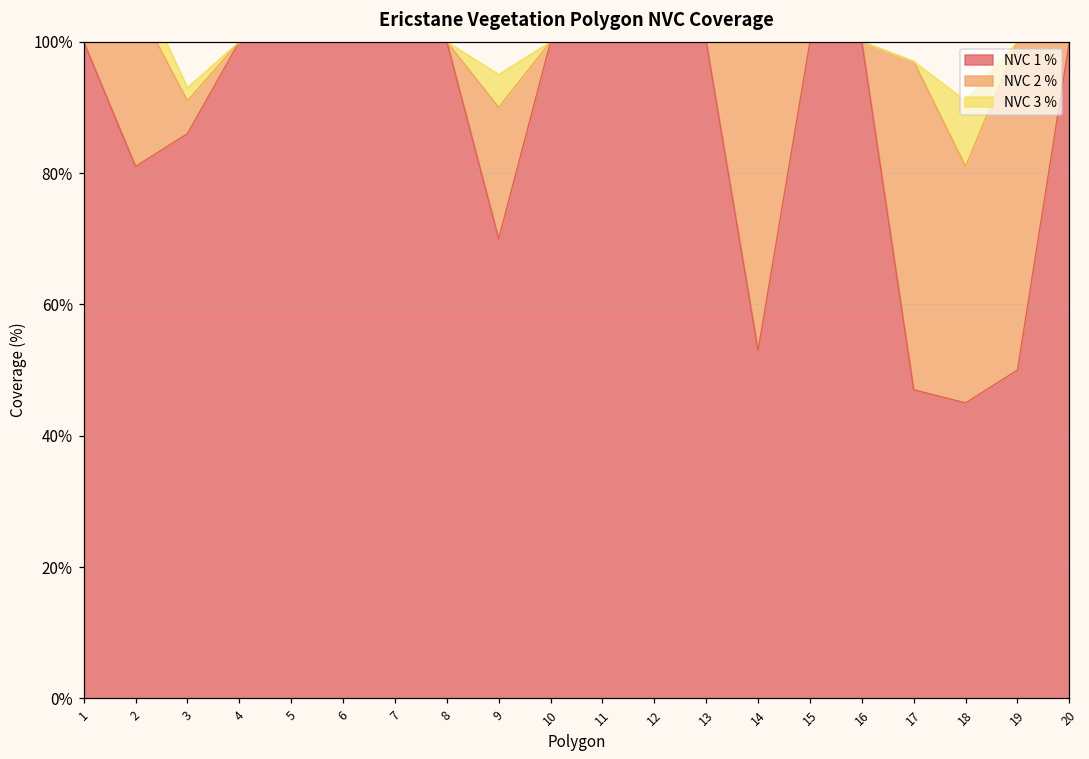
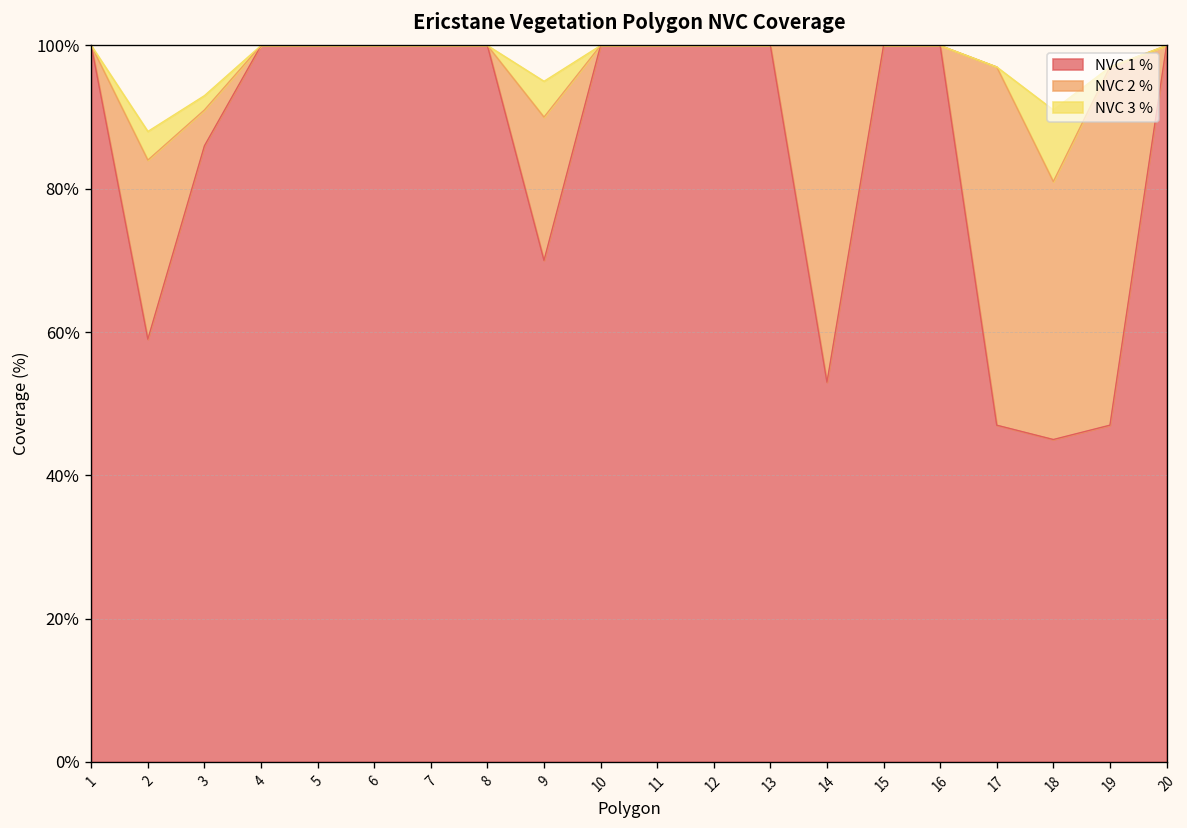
NVC 1 %, 2: 81% -> 59%
NVC 1 %, 19: 50% -> 47%
